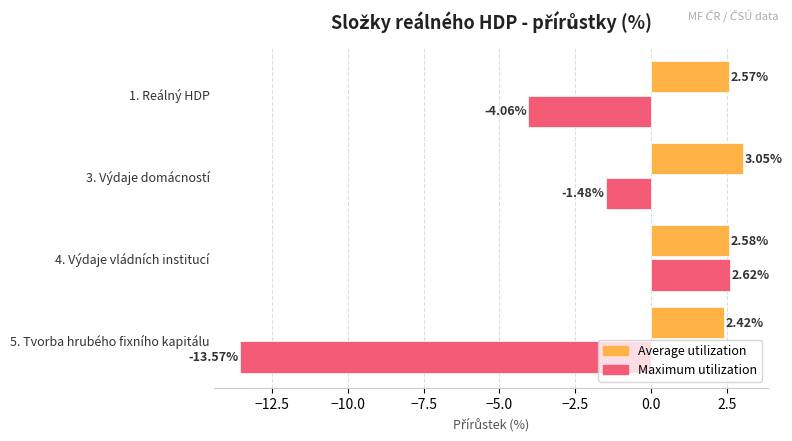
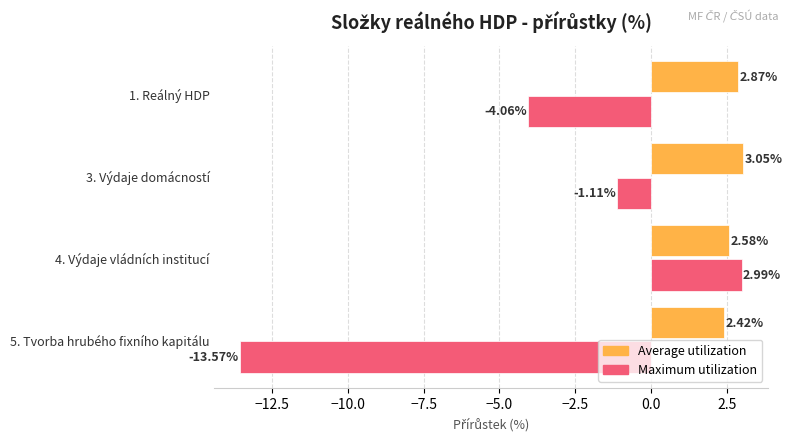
Average utilization, 1. Reálný HDP: 2.57% -> 2.87%
Maximum utilization, 3. Výdaje domácností: -1.48% -> -1.11%
Maximum utilization, 4. Výdaje vládních institucí: 2.62% -> 2.99%
